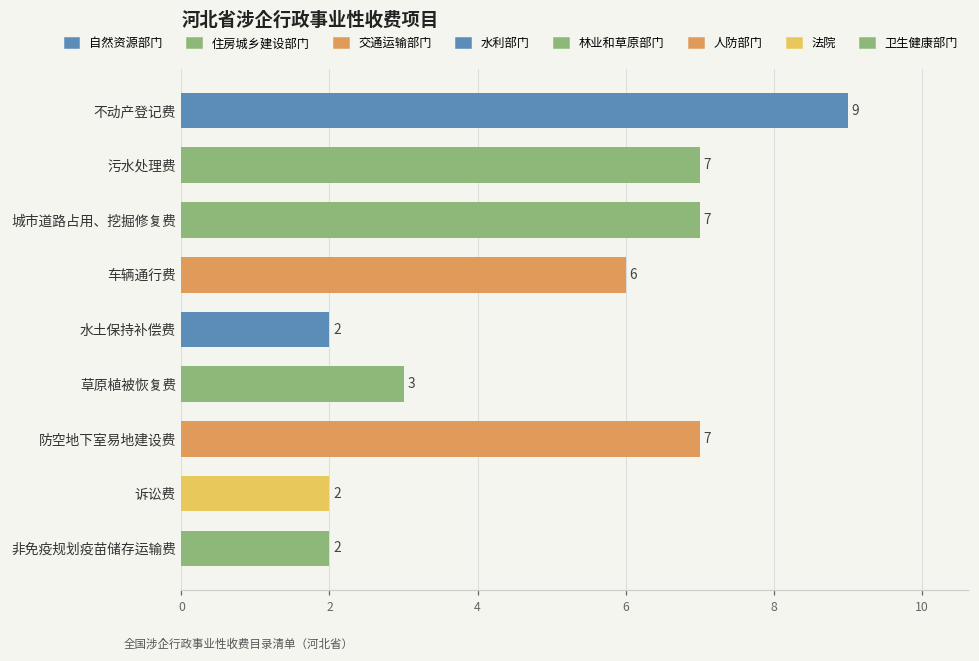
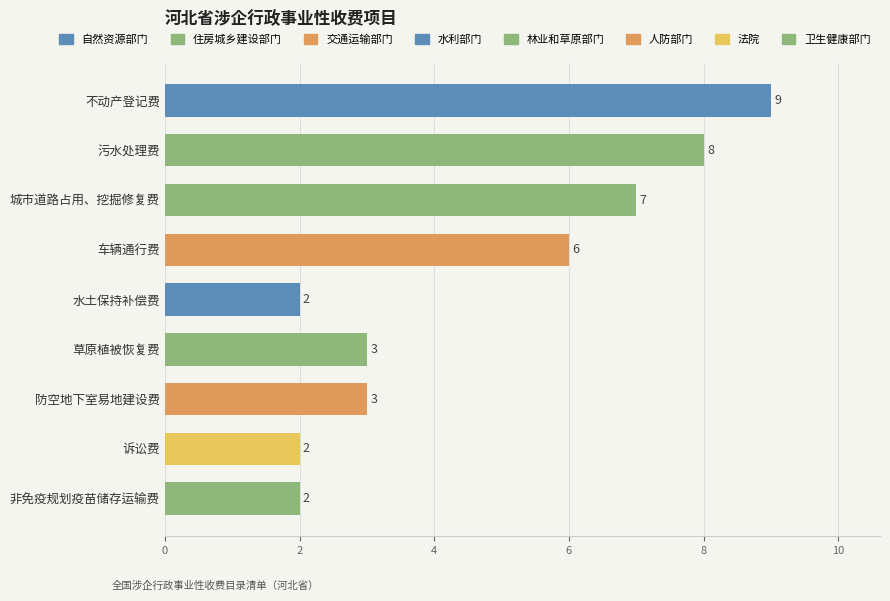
污水处理费: 7 -> 8
防空地下室易地建设费: 7 -> 3
